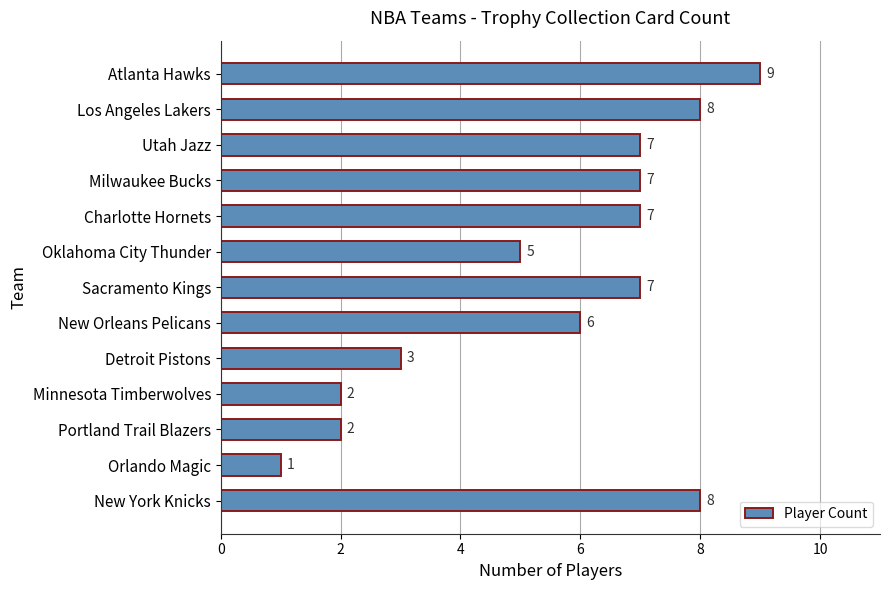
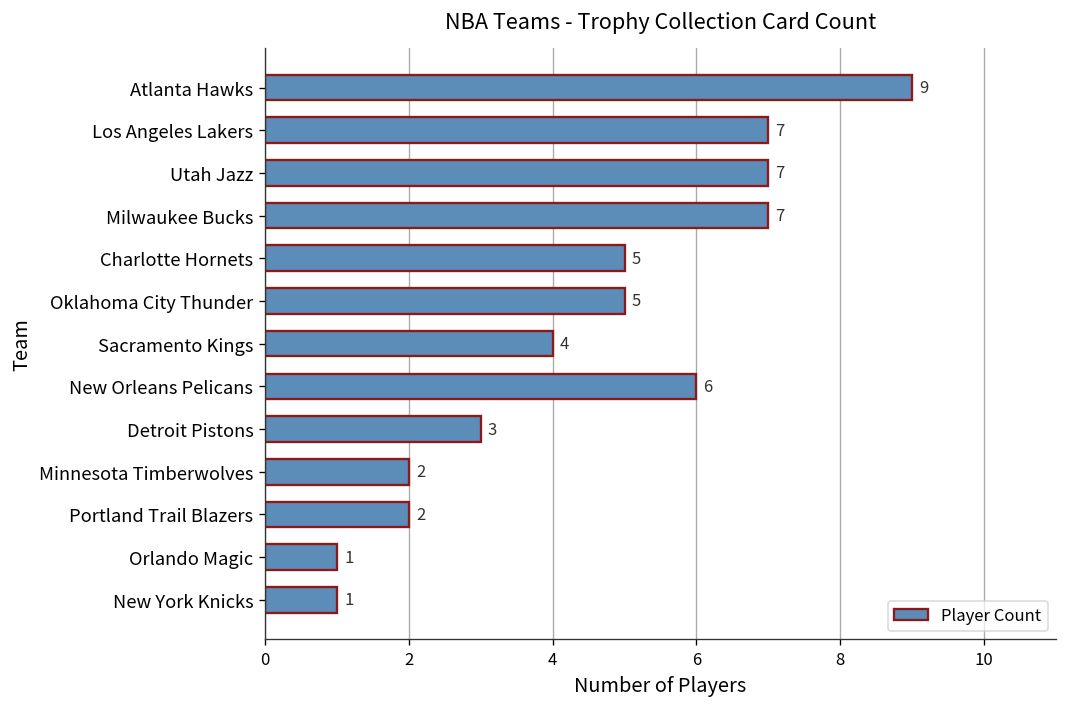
Los Angeles Lakers: 8 -> 7
Charlotte Hornets: 7 -> 5
Sacramento Kings: 7 -> 4
New York Knicks: 8 -> 1
